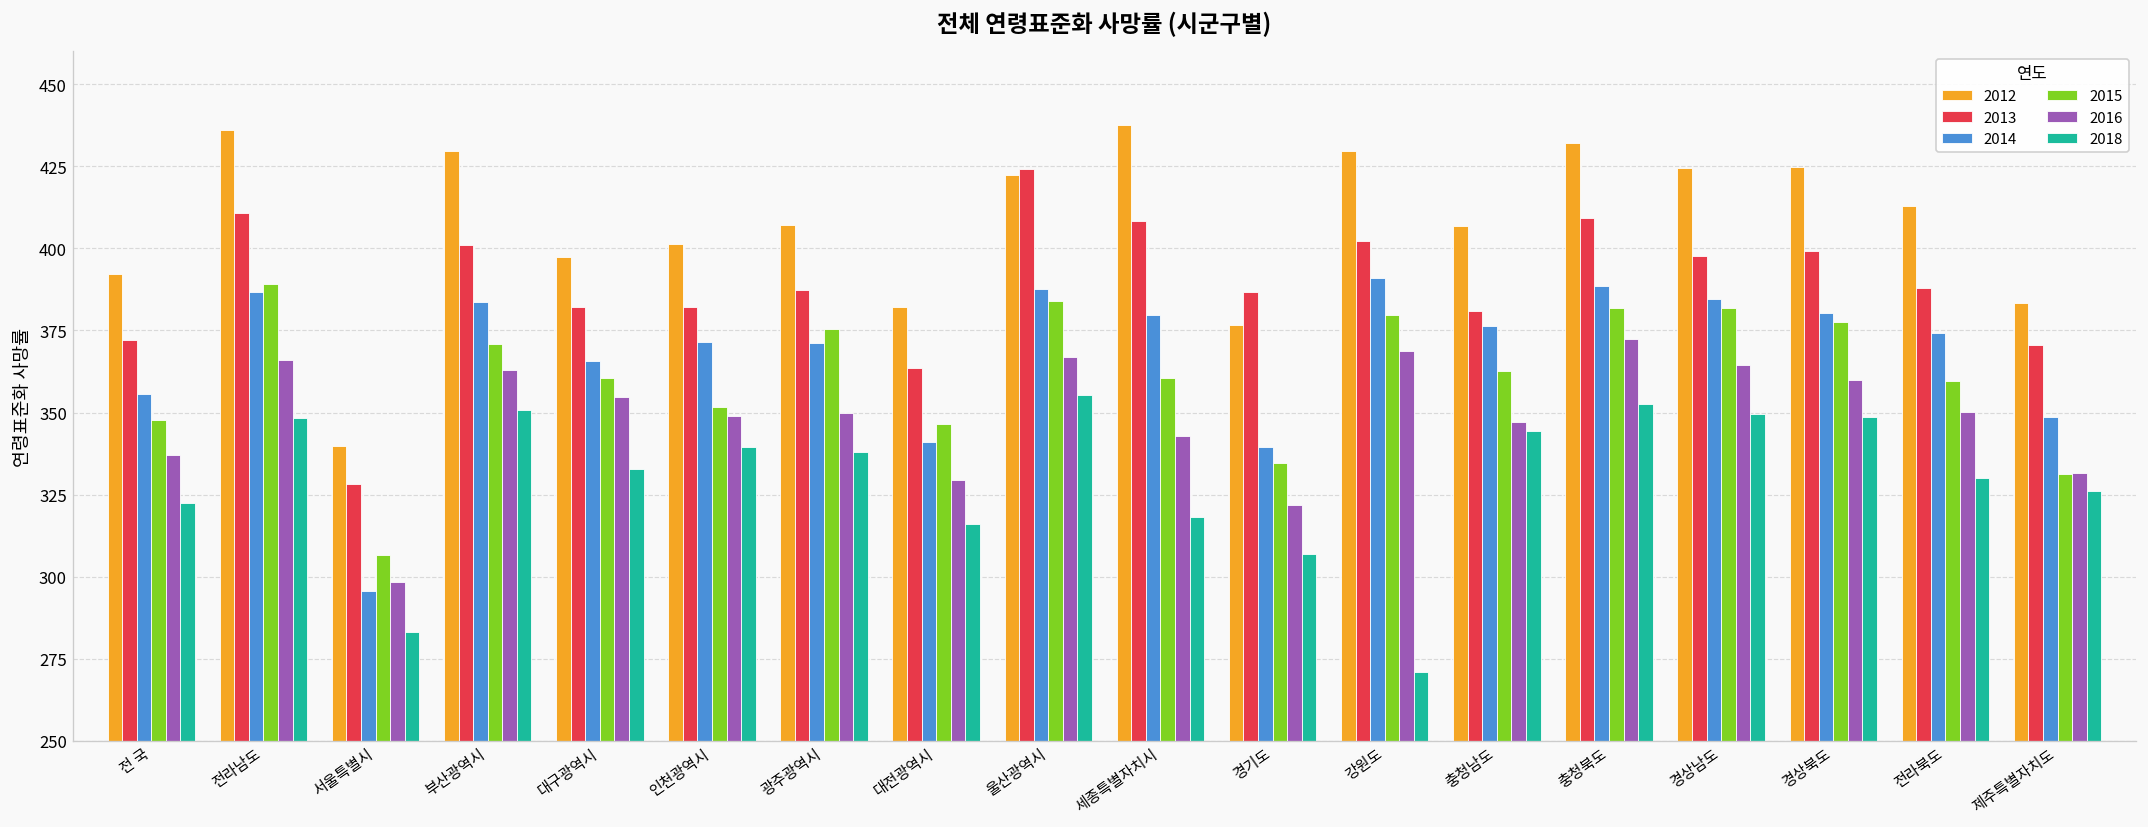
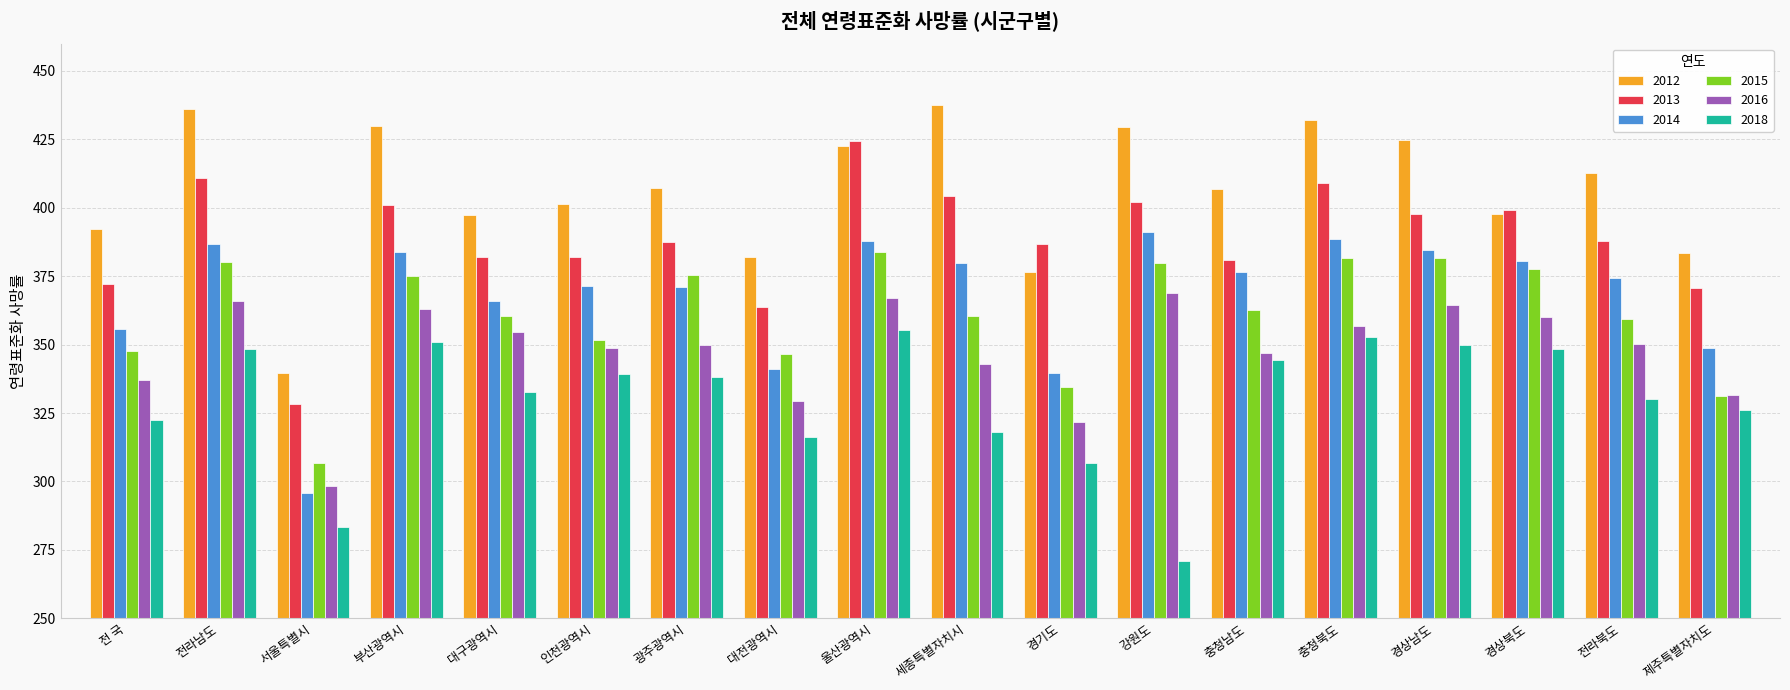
2015, 전라남도: 389 -> 380
2015, 부산광역시: 371 -> 375
2013, 세종특별자치시: 408 -> 404
2016, 충청북도: 373 -> 357
2012, 경상북도: 425 -> 398
